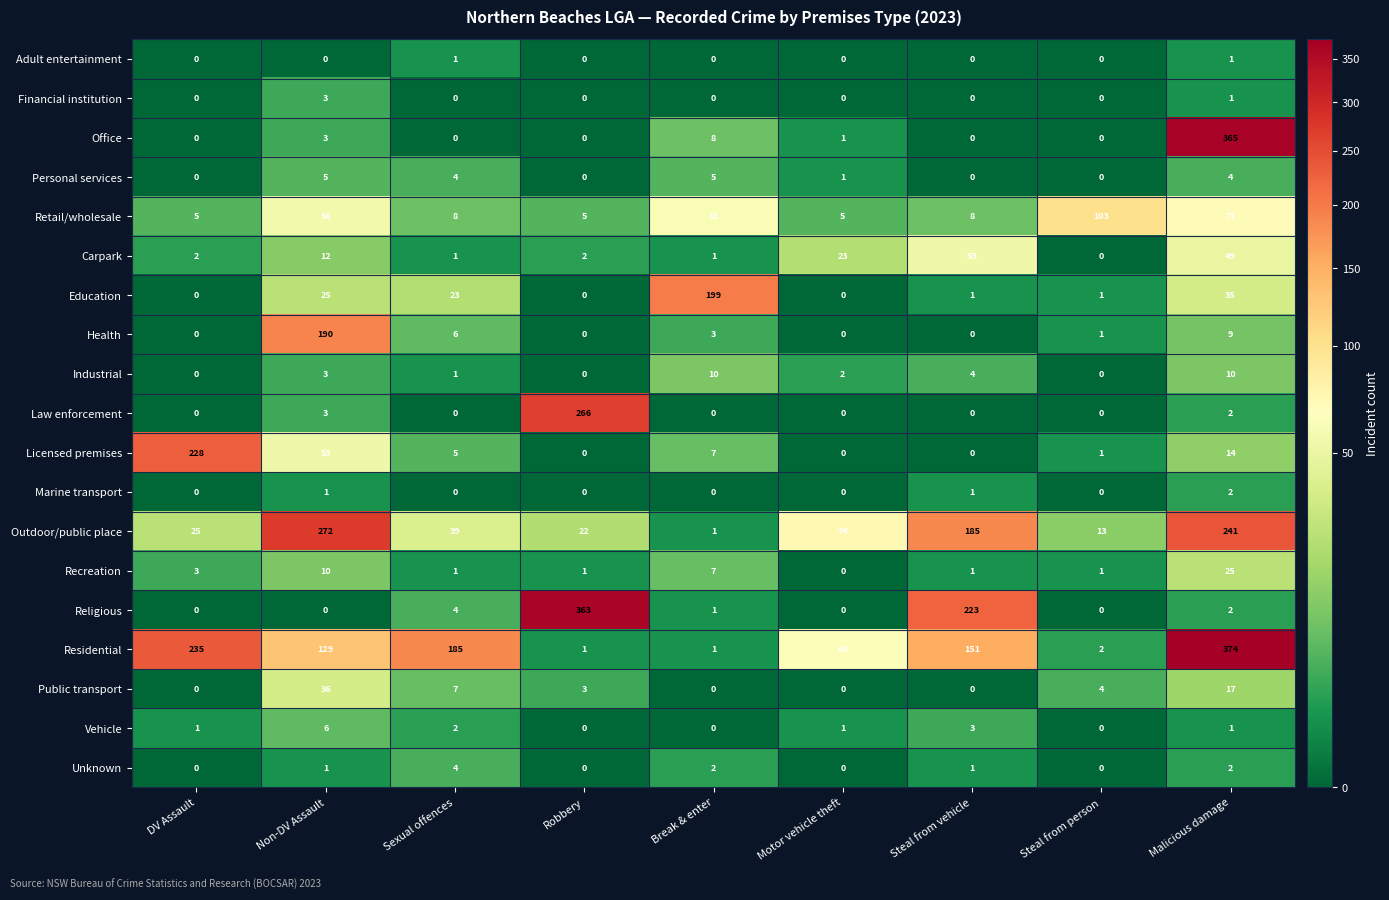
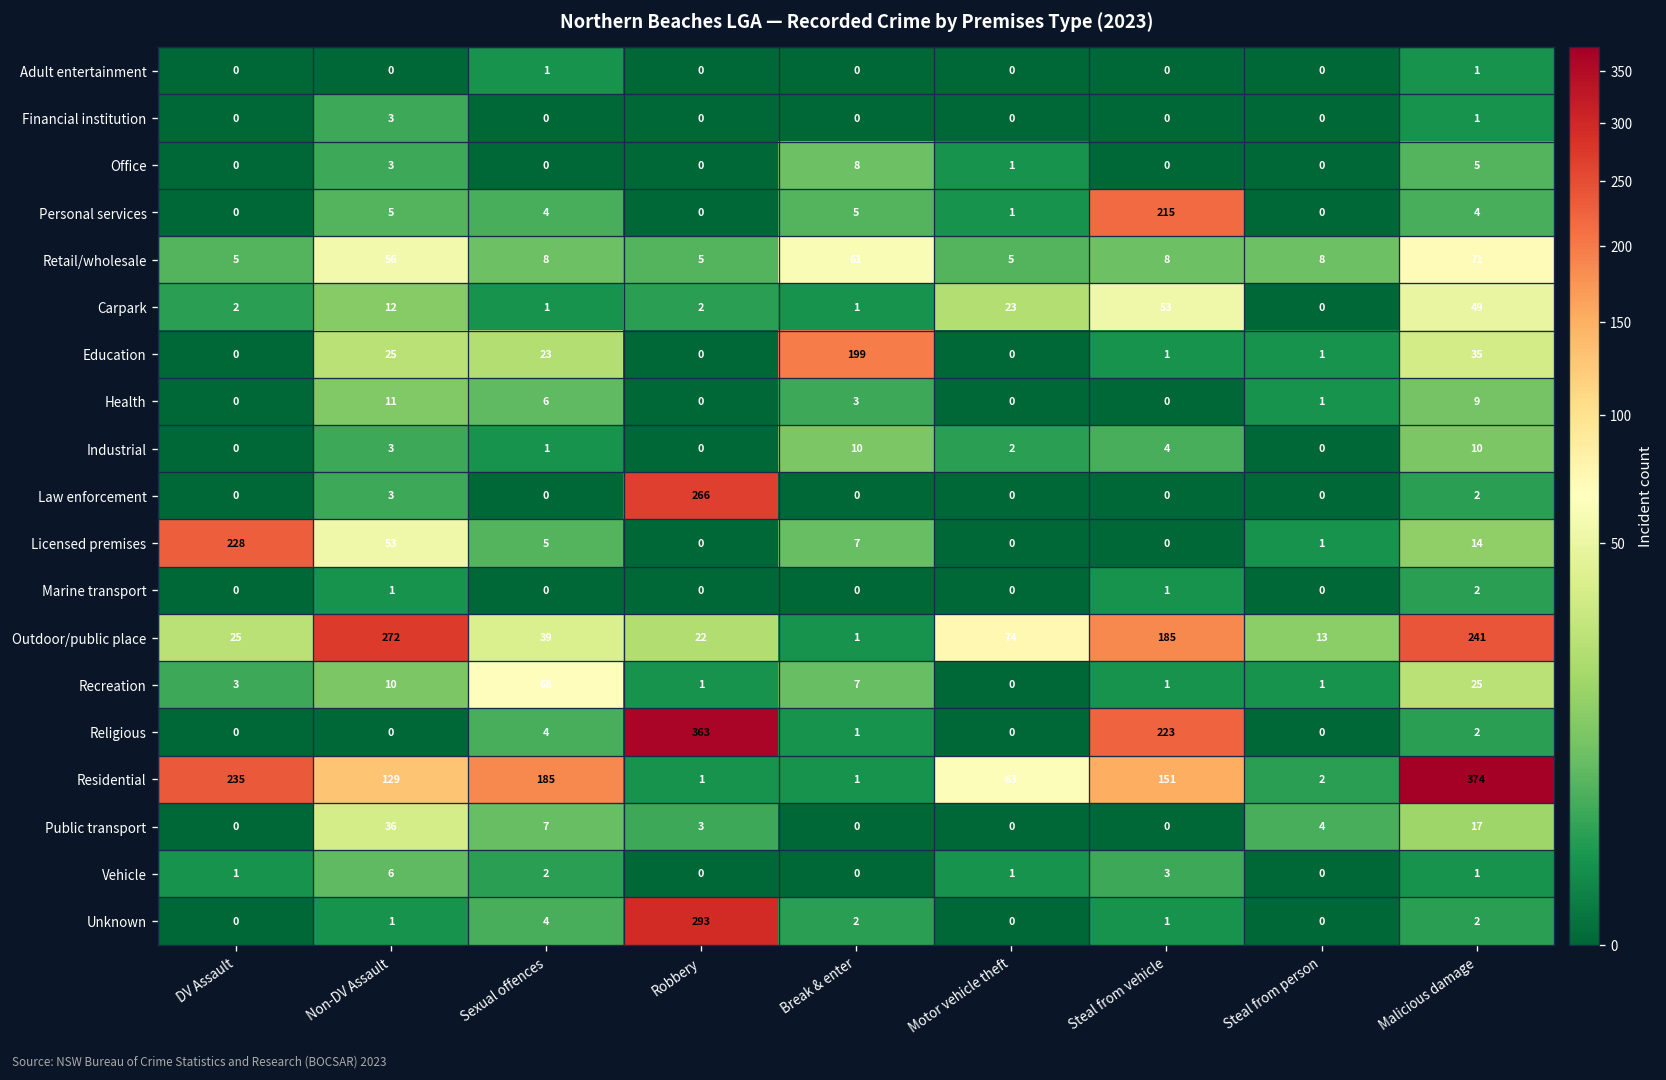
Office, Malicious damage: 365 -> 5
Personal services, Steal from vehicle: 0 -> 215
Retail/wholesale, Steal from person: 103 -> 8
Health, Non-DV Assault: 190 -> 11
Recreation, Sexual offences: 1 -> 68
Unknown, Robbery: 0 -> 293
